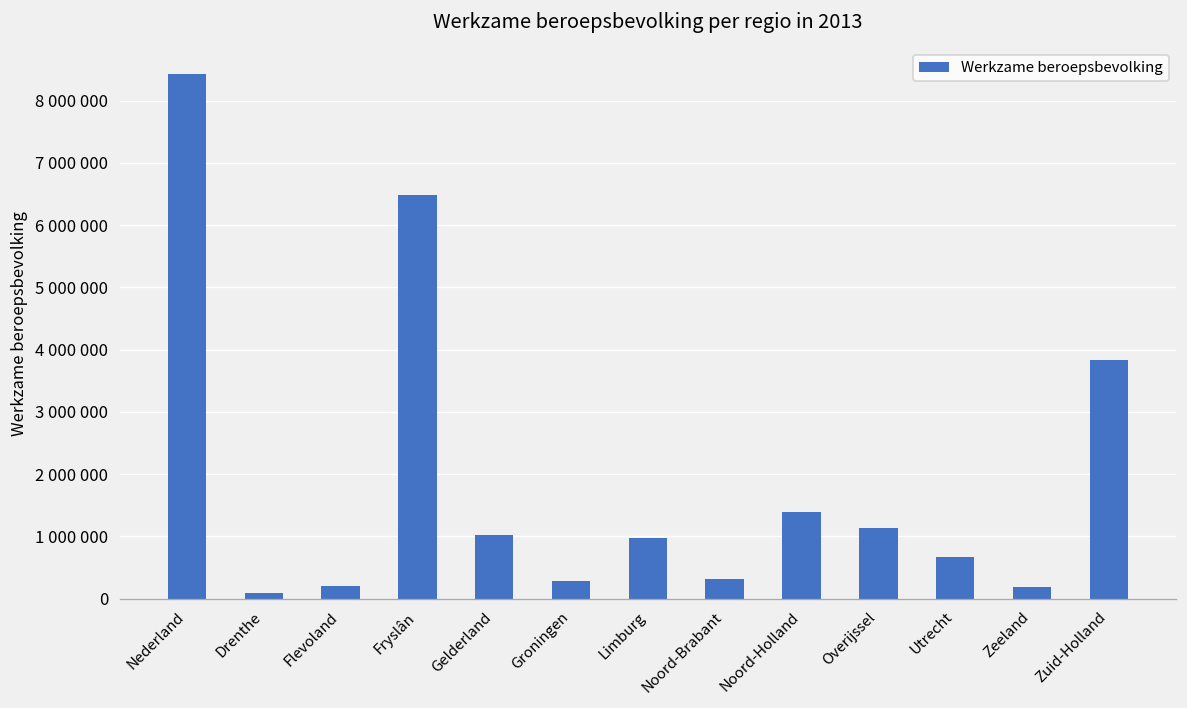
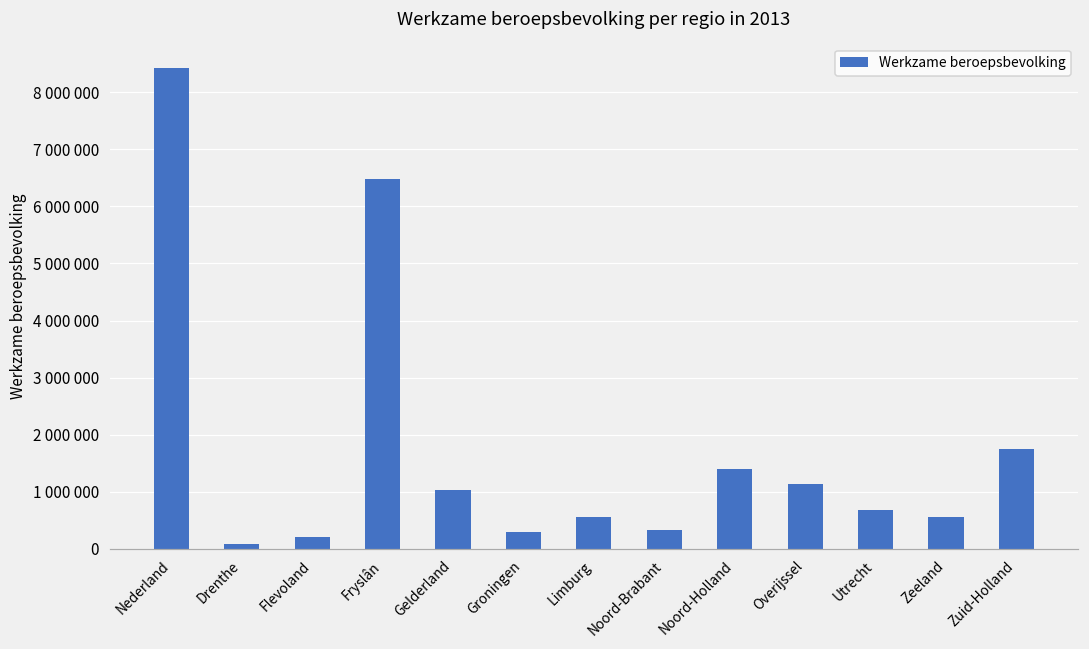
Limburg: 1000000 -> 500000
Zeeland: 200000 -> 500000
Zuid-Holland: 3800000 -> 1700000
